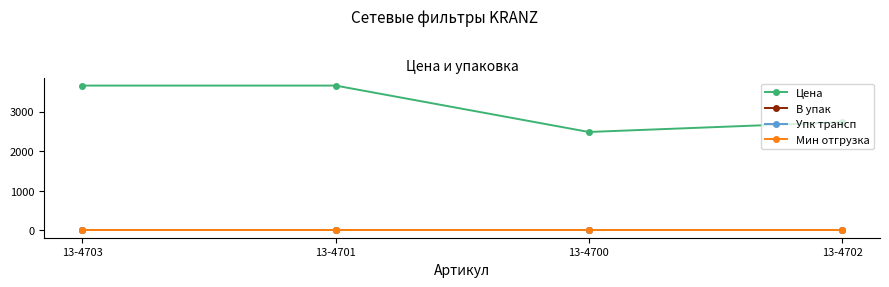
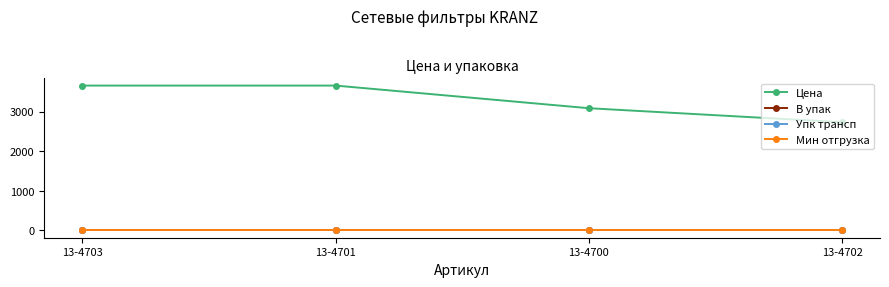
Цена, 13-4700: 2500 -> 3100
